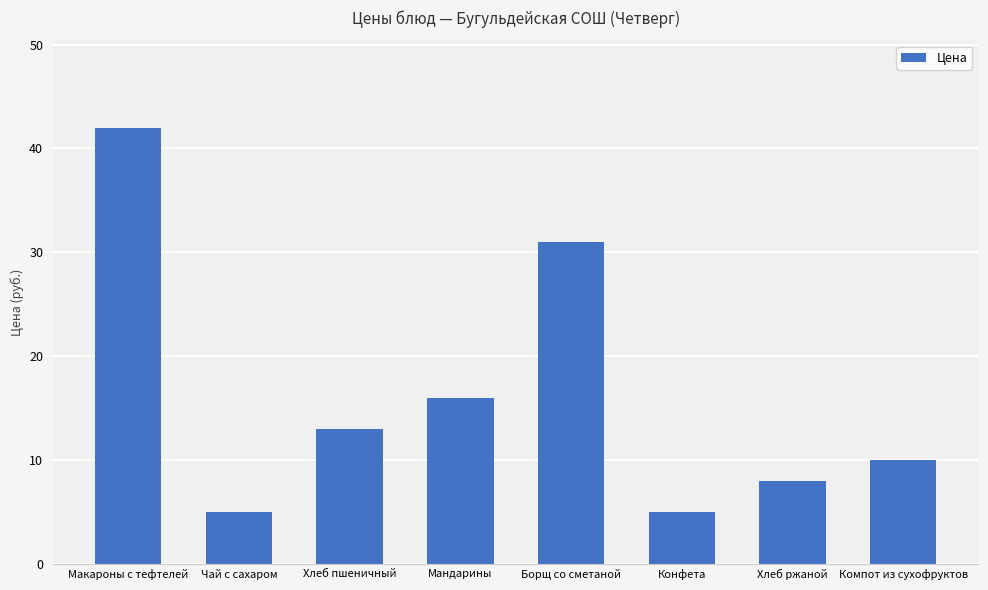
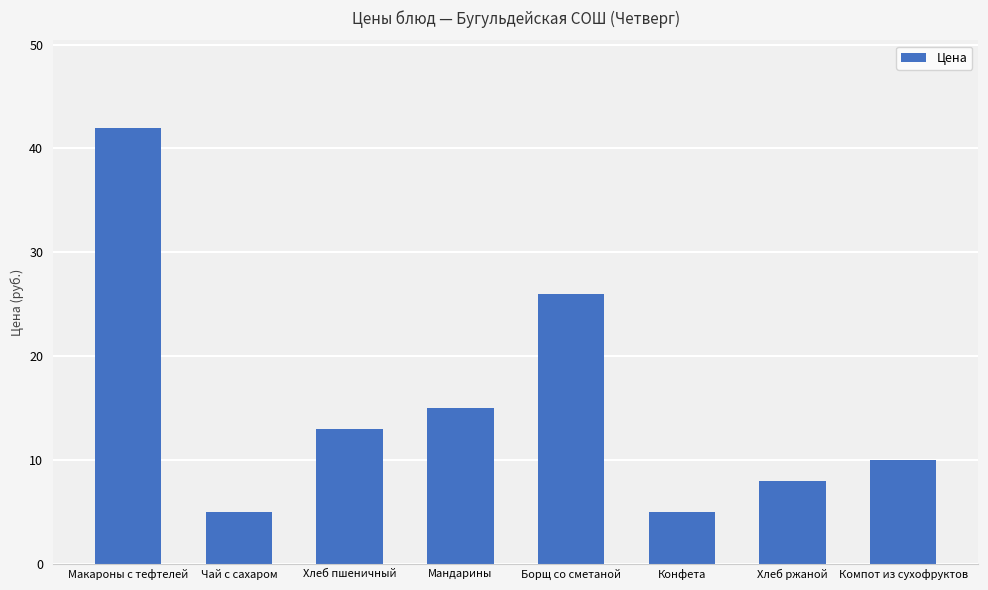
Мандарины: 16 -> 15
Борщ со сметаной: 31 -> 26
